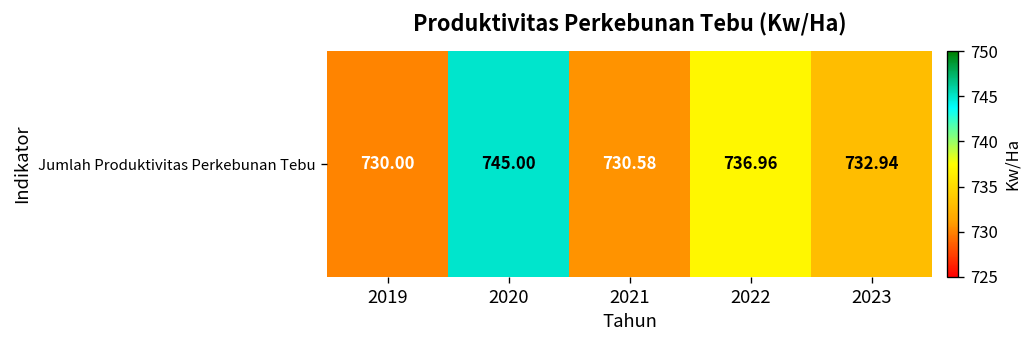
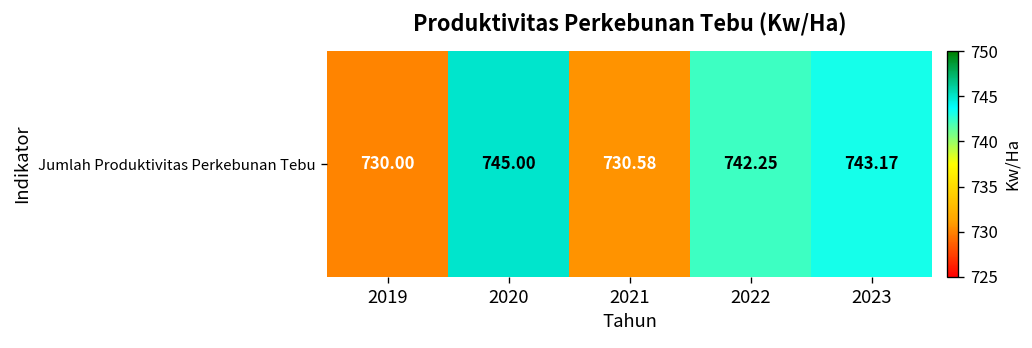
Jumlah Produktivitas Perkebunan Tebu, 2022: 736.96 -> 742.25
Jumlah Produktivitas Perkebunan Tebu, 2023: 732.94 -> 743.17
